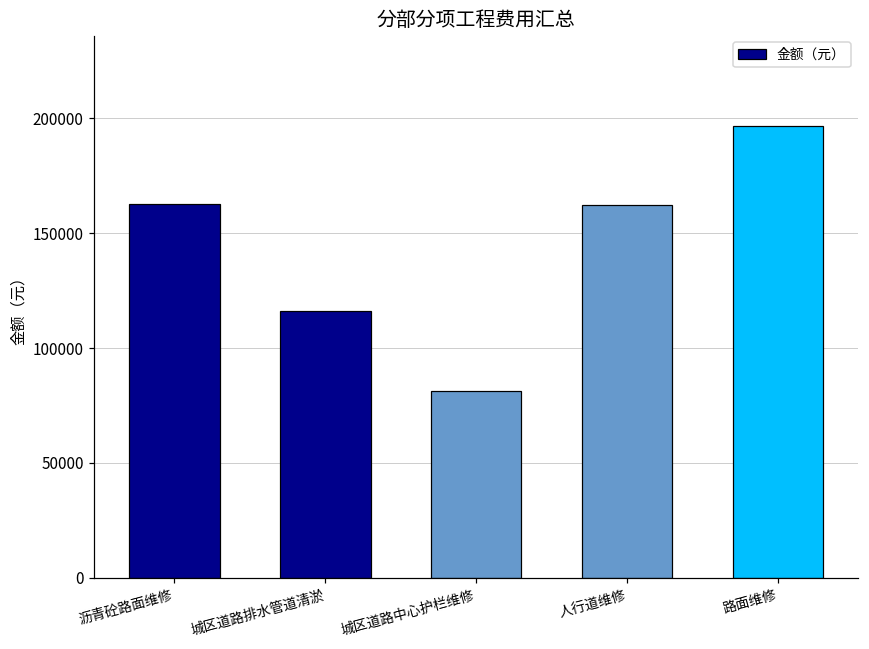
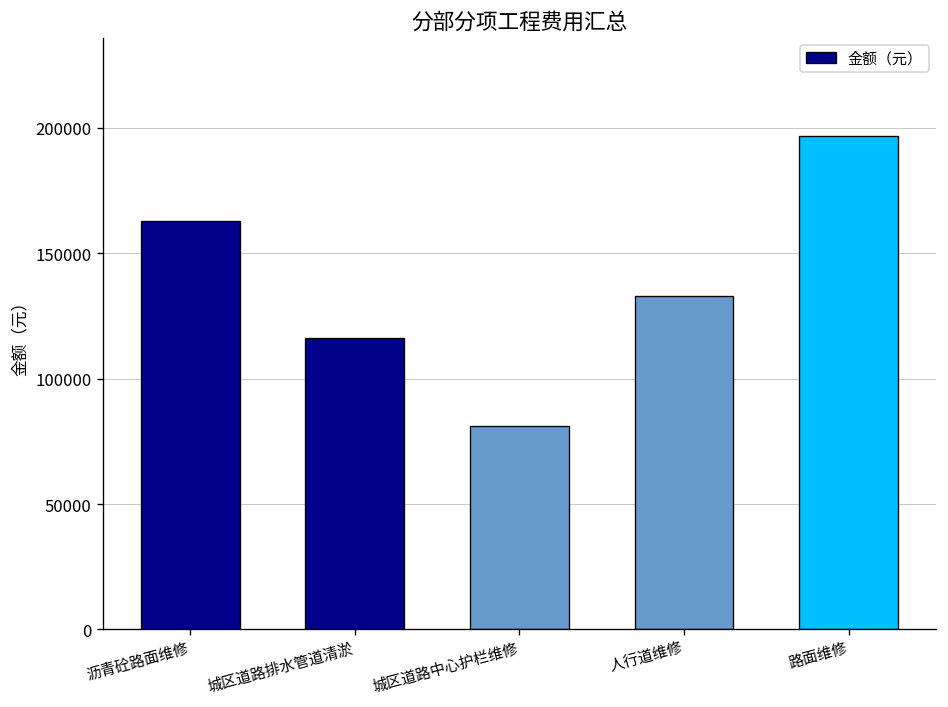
人行道维修: 162000 -> 133000
